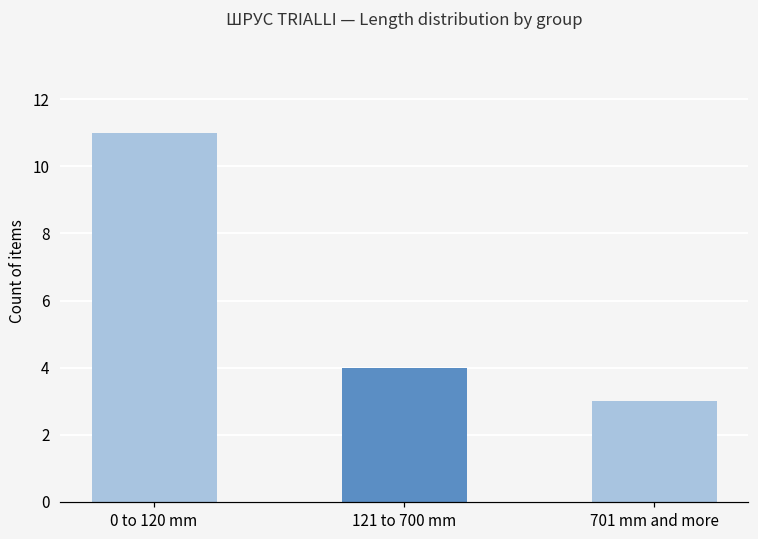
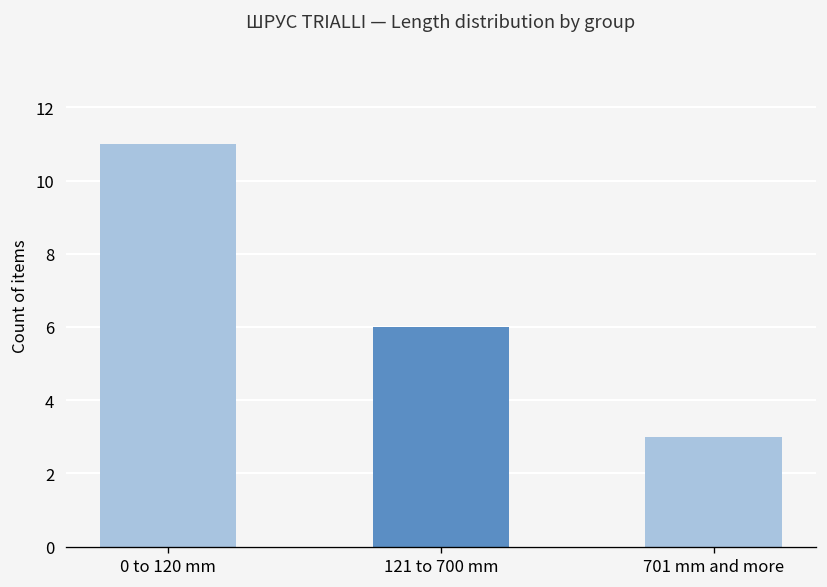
121 to 700 mm: 4 -> 6
